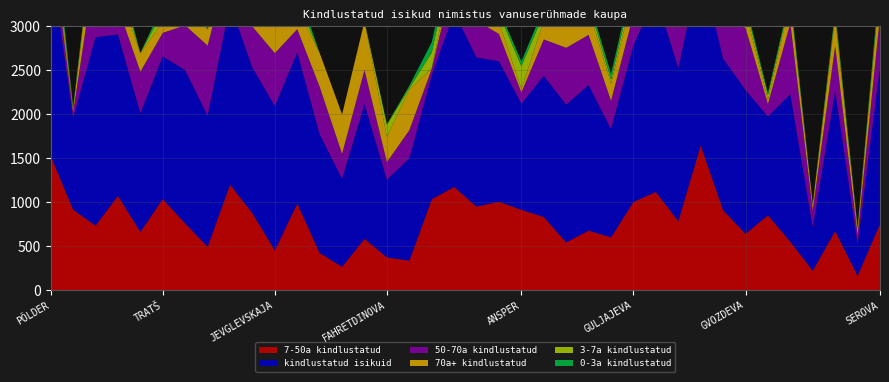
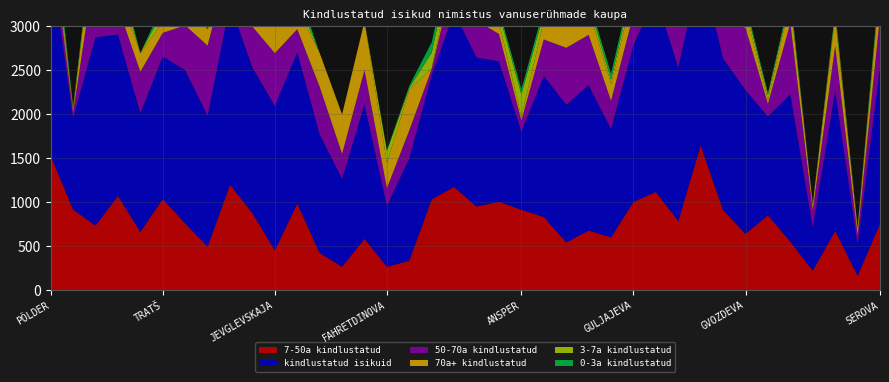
7-50a kindlustatud, FAHRETDINOVA: 400 -> 300
kindlustatud isikuid, FAHRETDINOVA: 900 -> 700
kindlustatud isikuid, ANSPER: 1200 -> 900
